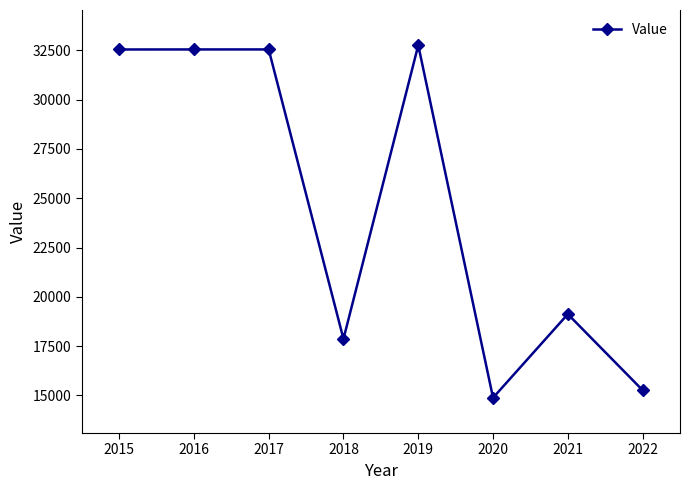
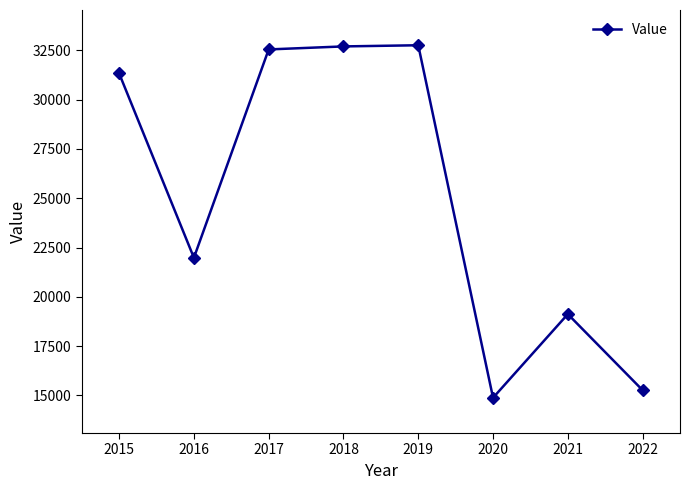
2015: 32500 -> 31300
2016: 32500 -> 22000
2018: 17900 -> 32700
